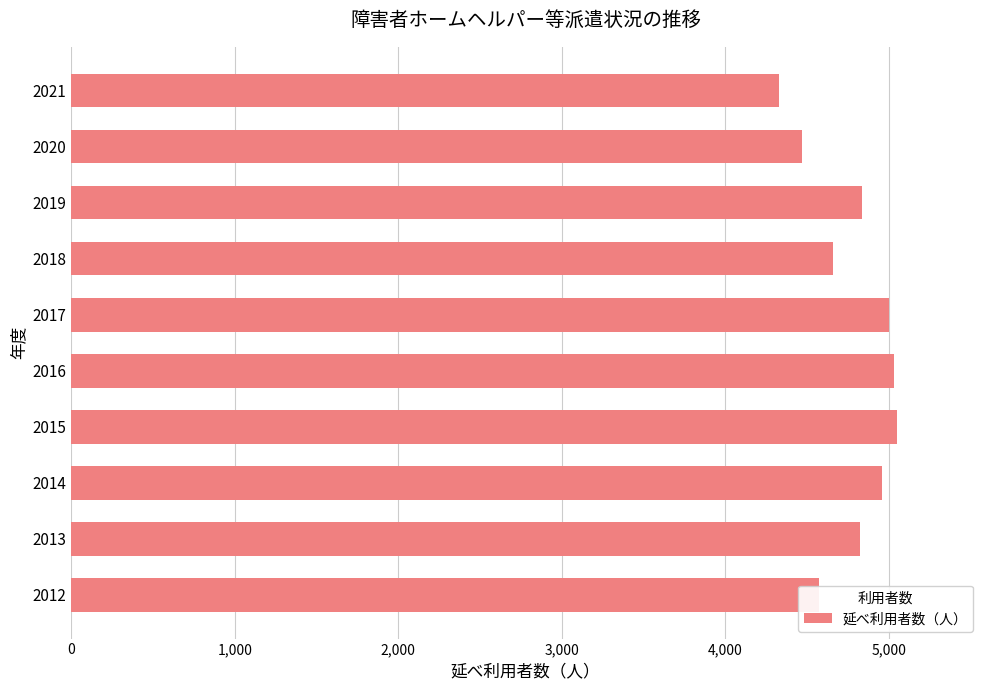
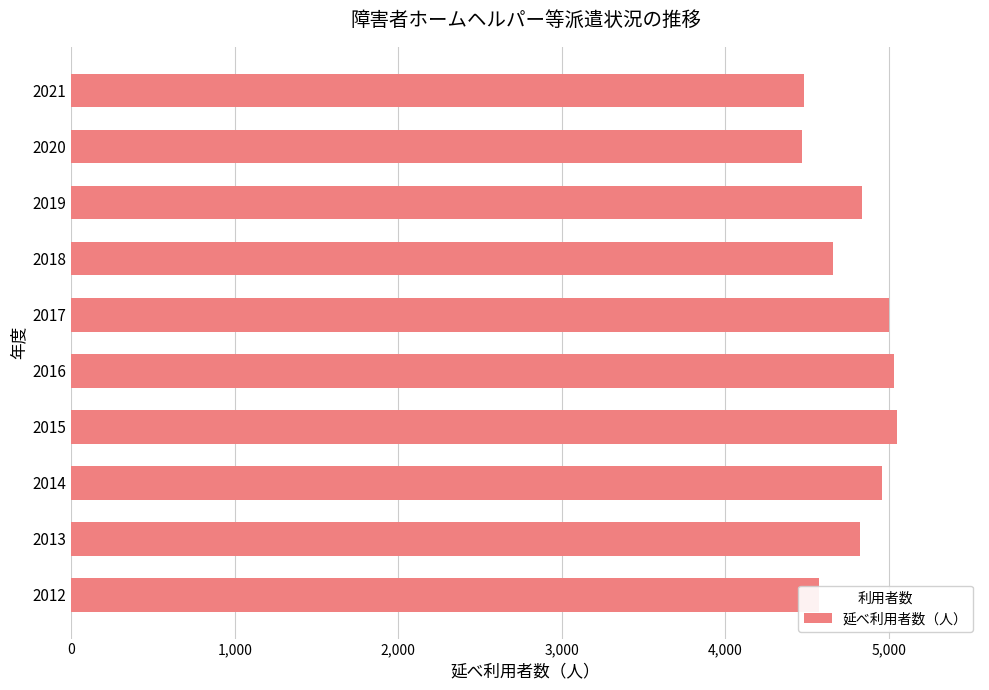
2021: 4,330 -> 4,480
